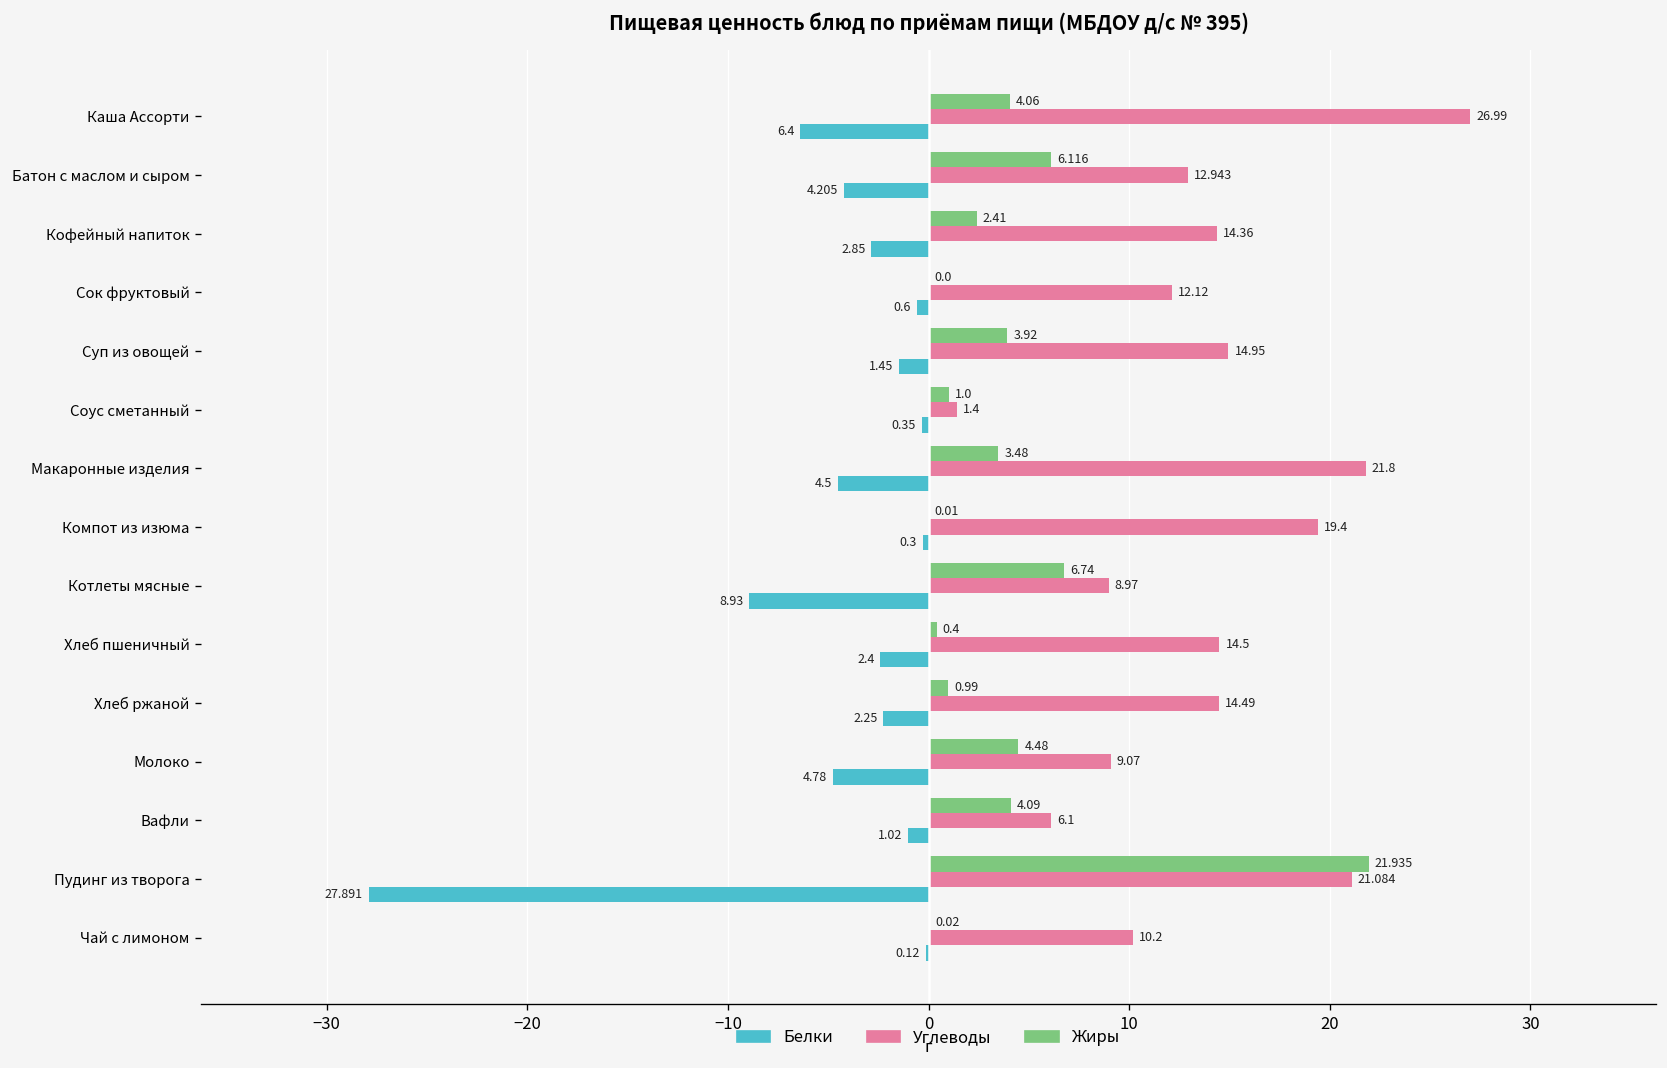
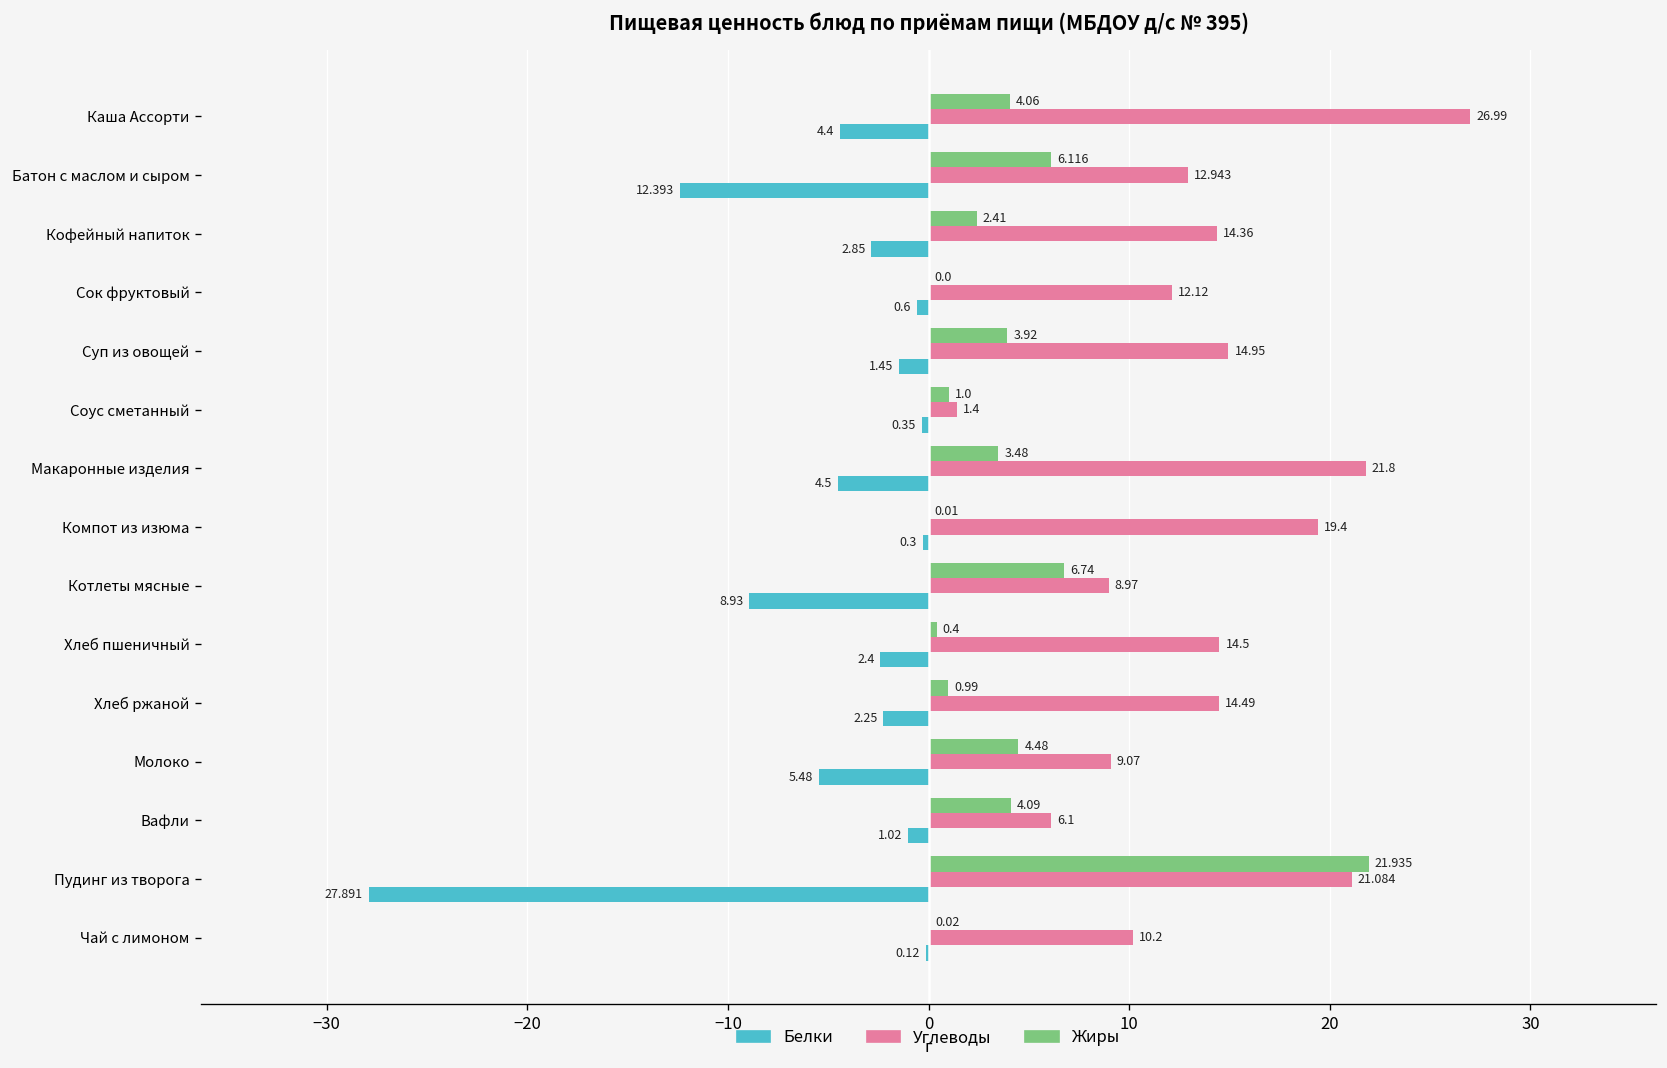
Белки, Каша Ассорти: 6.4 -> 4.4
Белки, Батон с маслом и сыром: 4.205 -> 12.393
Белки, Молоко: 4.78 -> 5.48
